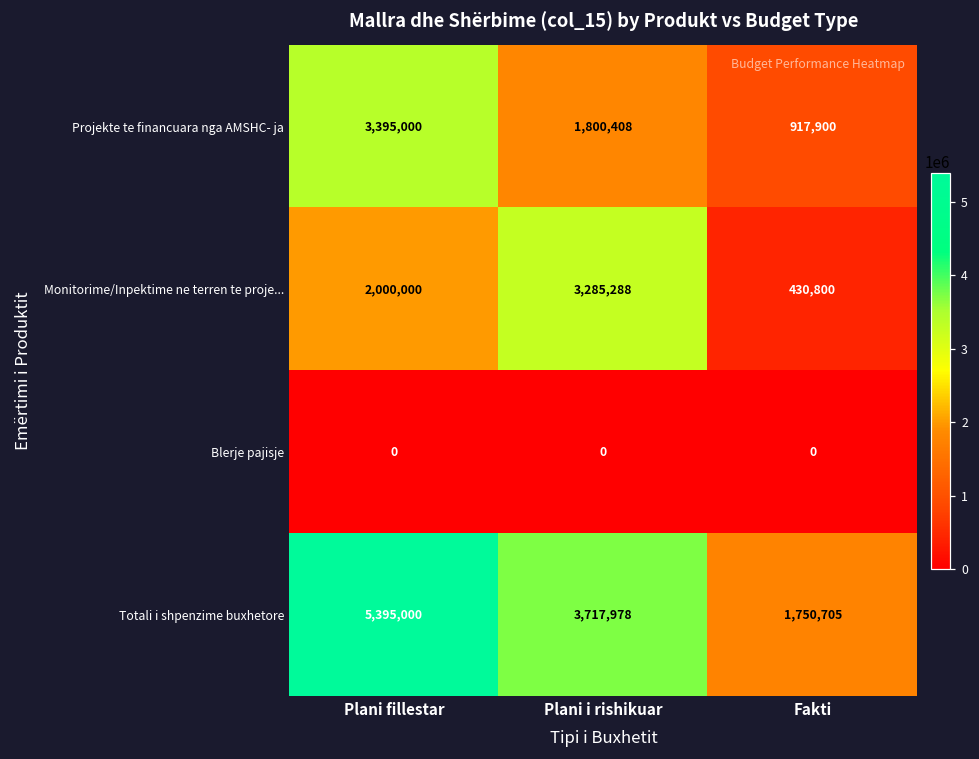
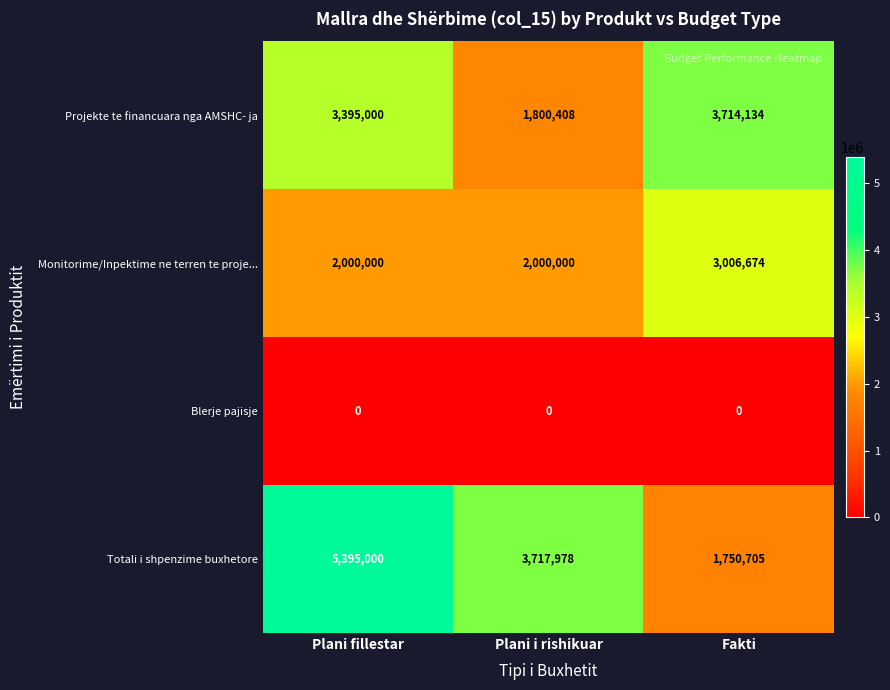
Projekte te financuara nga AMSHC- ja, Fakti: 917,900 -> 3,714,134
Monitorime/Inpektime ne terren te proje..., Plani i rishikuar: 3,285,288 -> 2,000,000
Monitorime/Inpektime ne terren te proje..., Fakti: 430,800 -> 3,006,674
